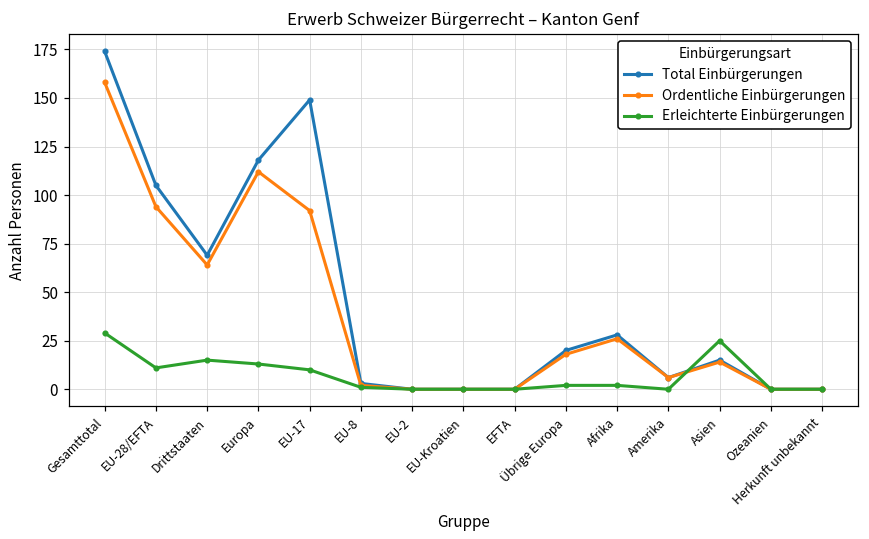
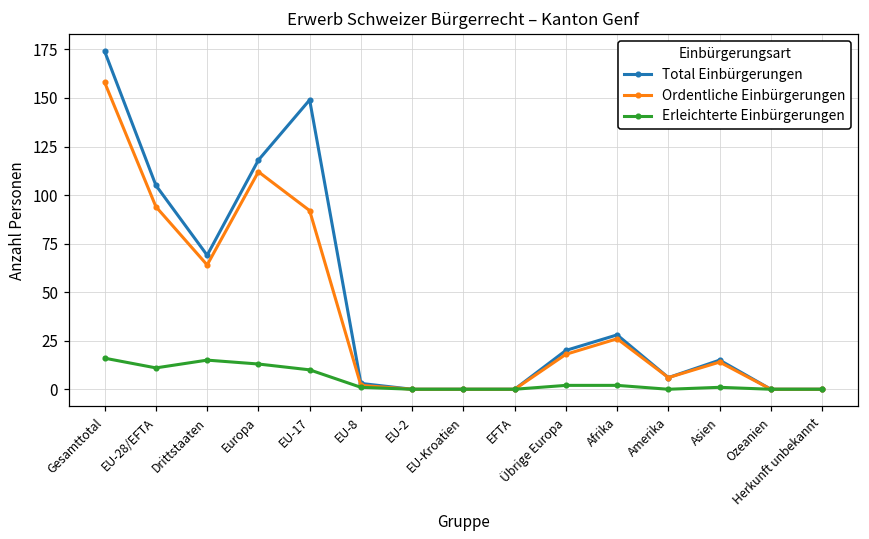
Erleichterte Einbürgerungen, Gesamttotal: 29 -> 16
Erleichterte Einbürgerungen, Asien: 25 -> 1
